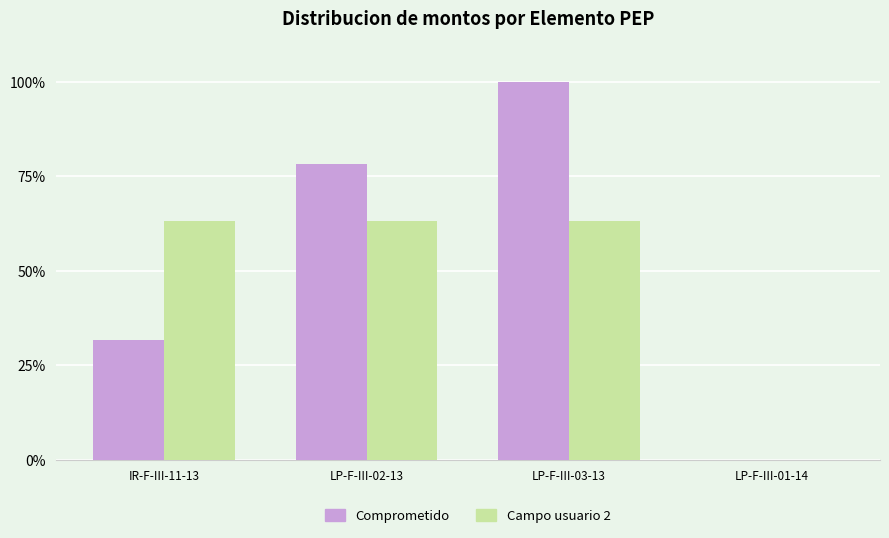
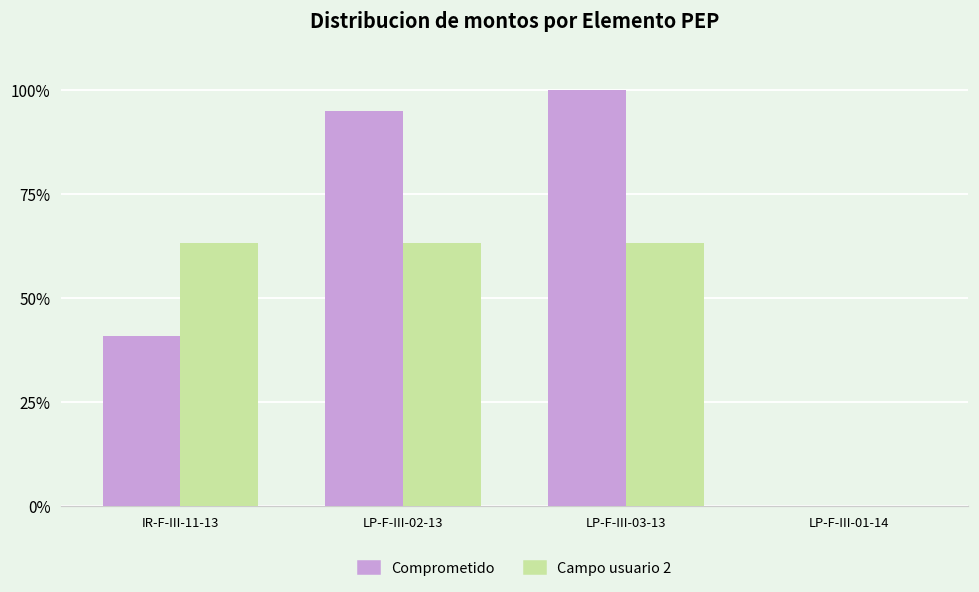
Comprometido, IR-F-III-11-13: 32% -> 41%
Comprometido, LP-F-III-02-13: 78% -> 95%
